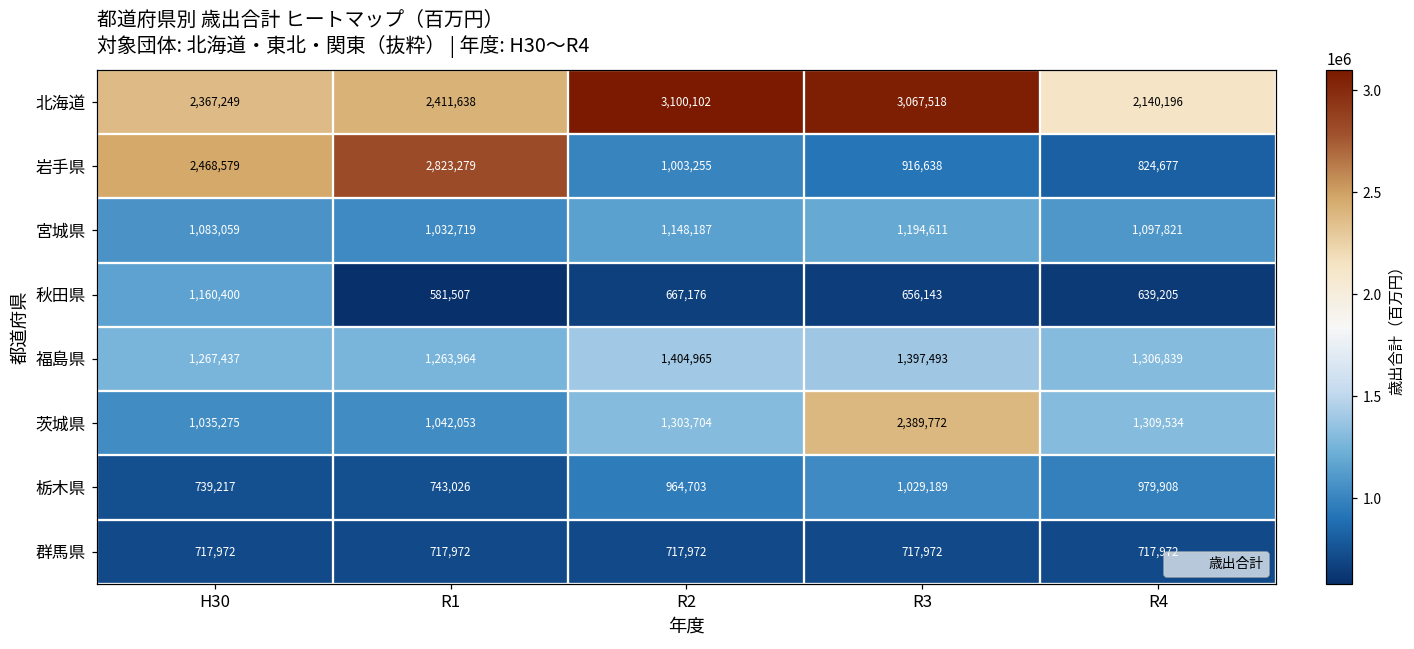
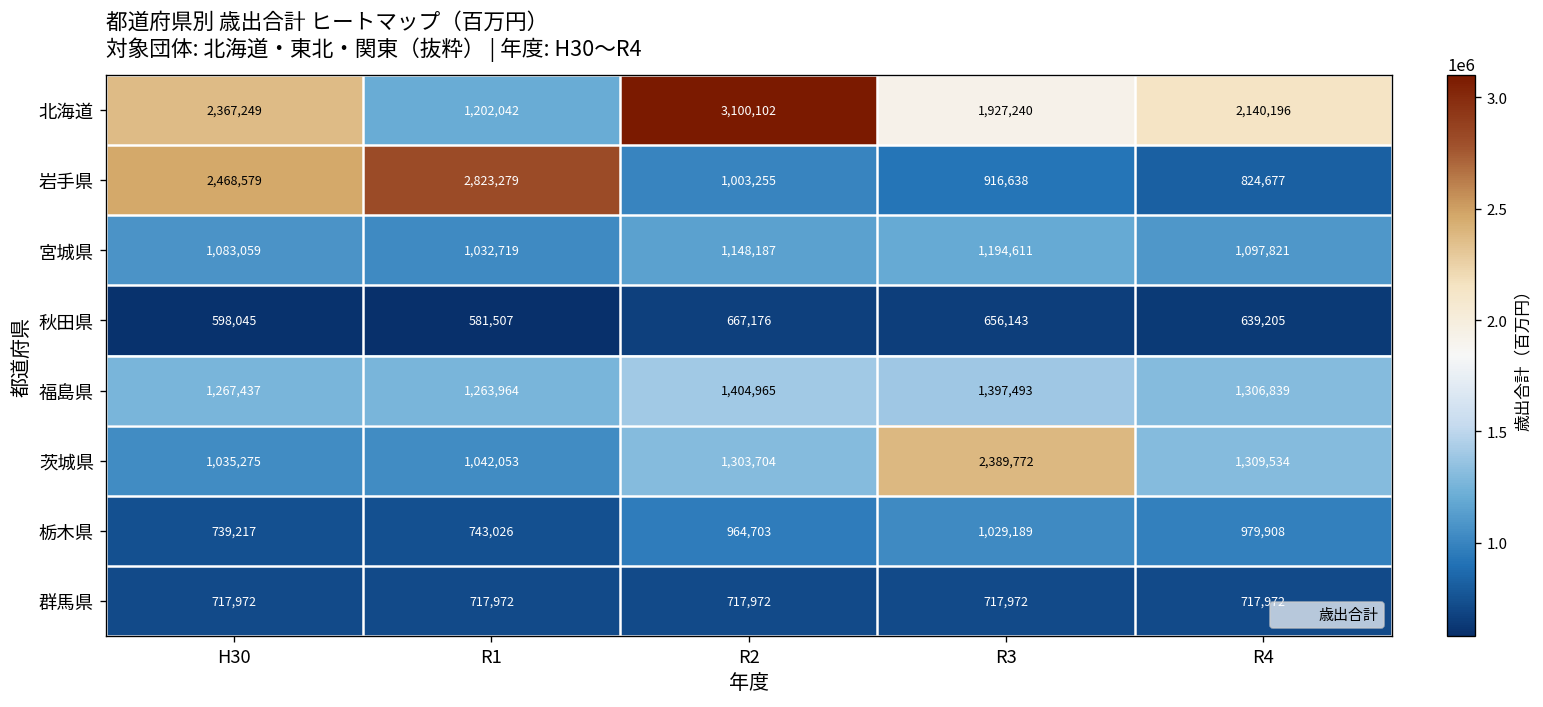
北海道, R1: 2,411,638 -> 1,202,042
北海道, R3: 3,067,518 -> 1,927,240
秋田県, H30: 1,160,400 -> 598,045
